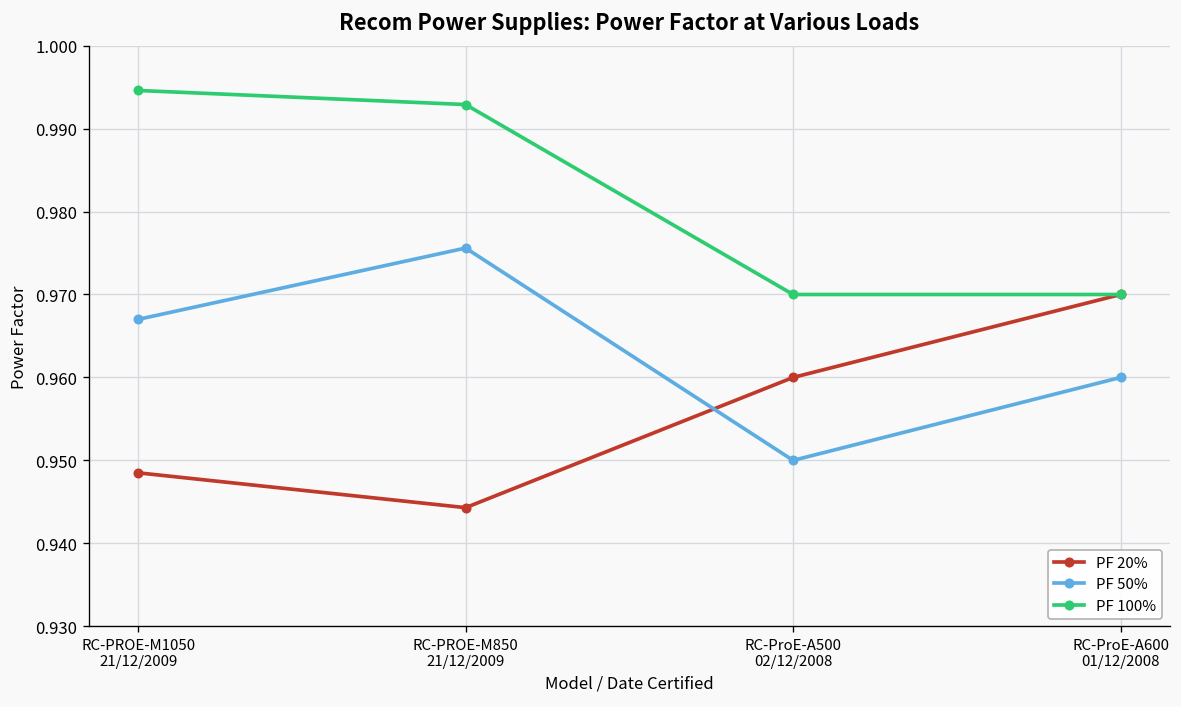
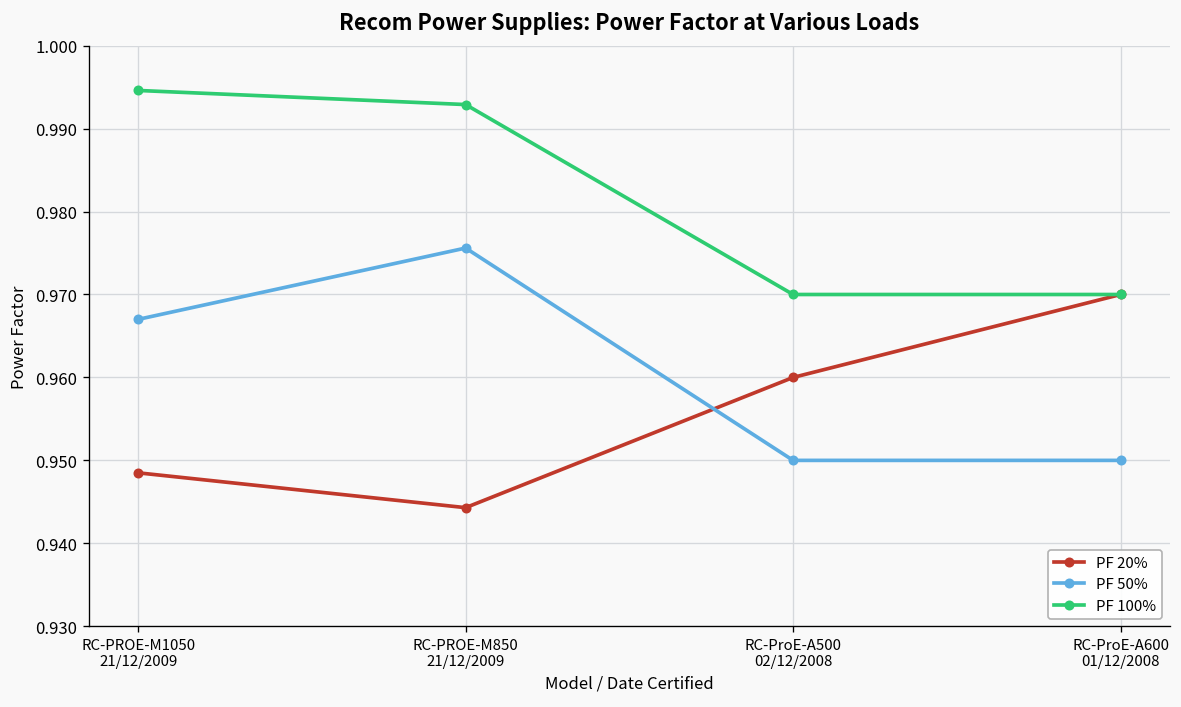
PF 50%, RC-ProE-A600 01/12/2008: 0.96 -> 0.95
